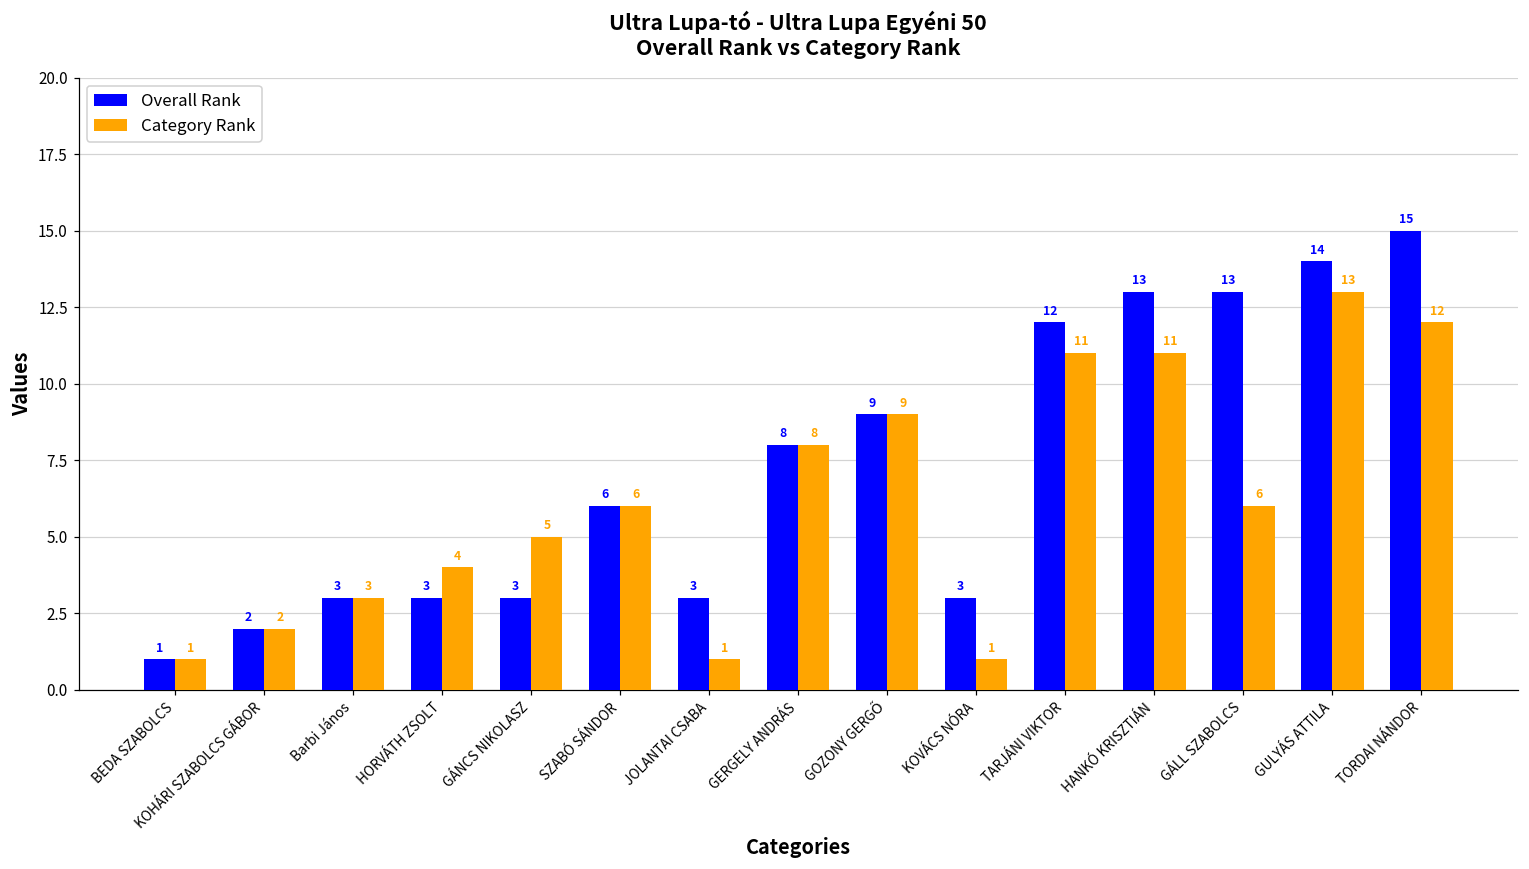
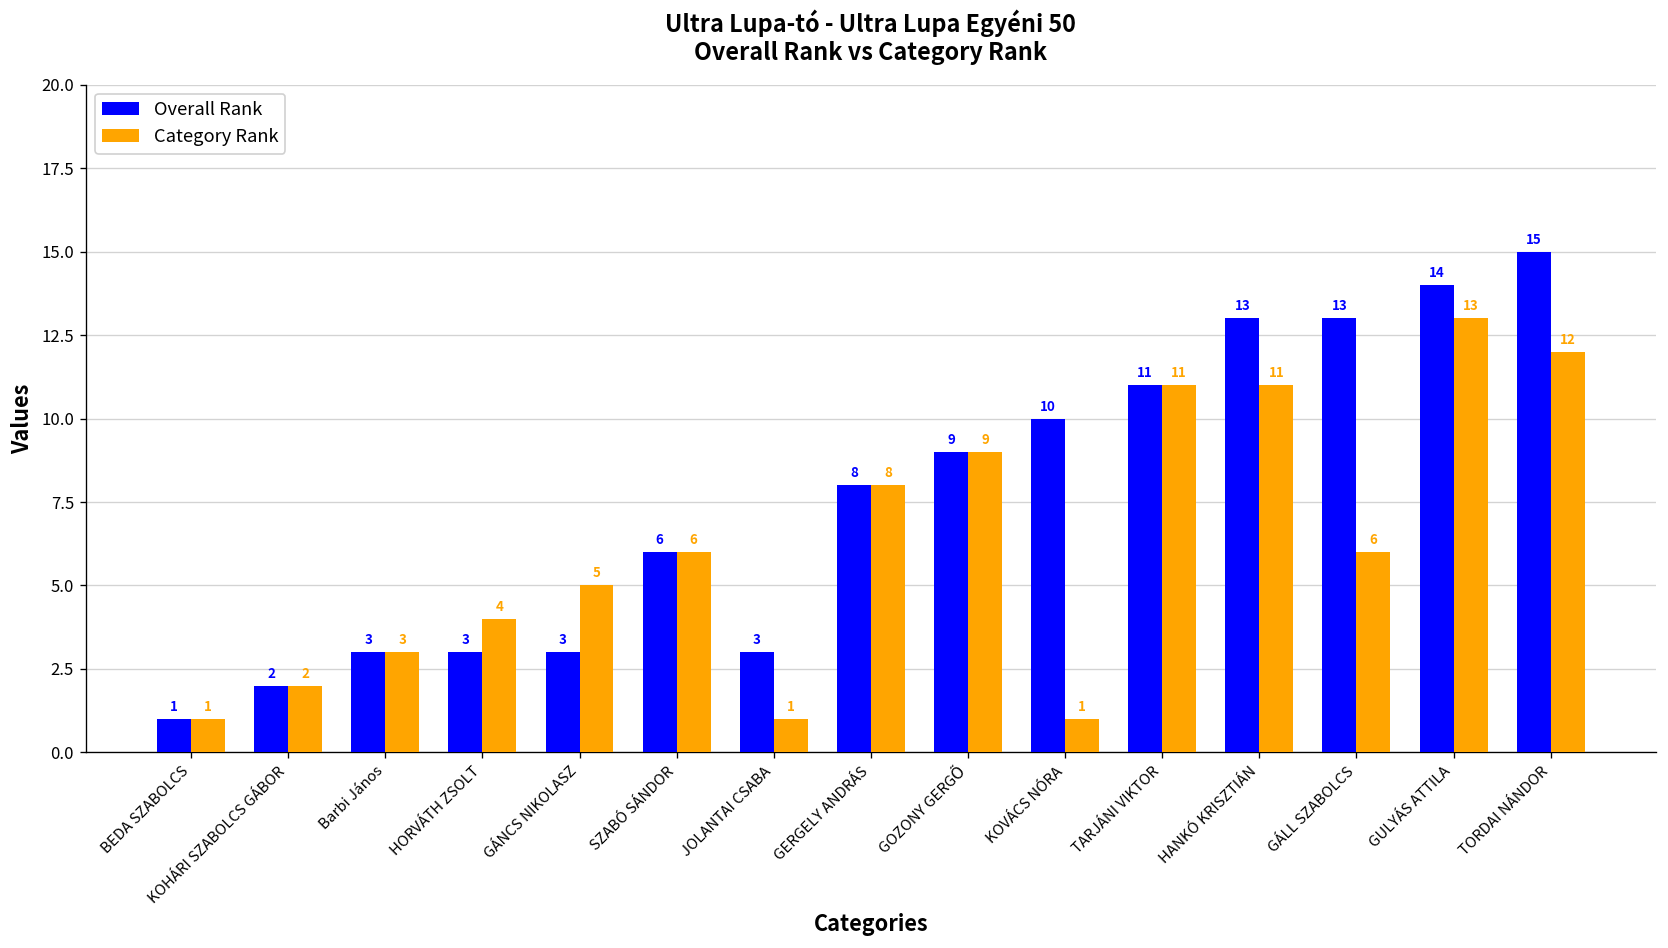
Overall Rank, KOVÁCS NÓRA: 3 -> 10
Overall Rank, TARJÁNI VIKTOR: 12 -> 11
